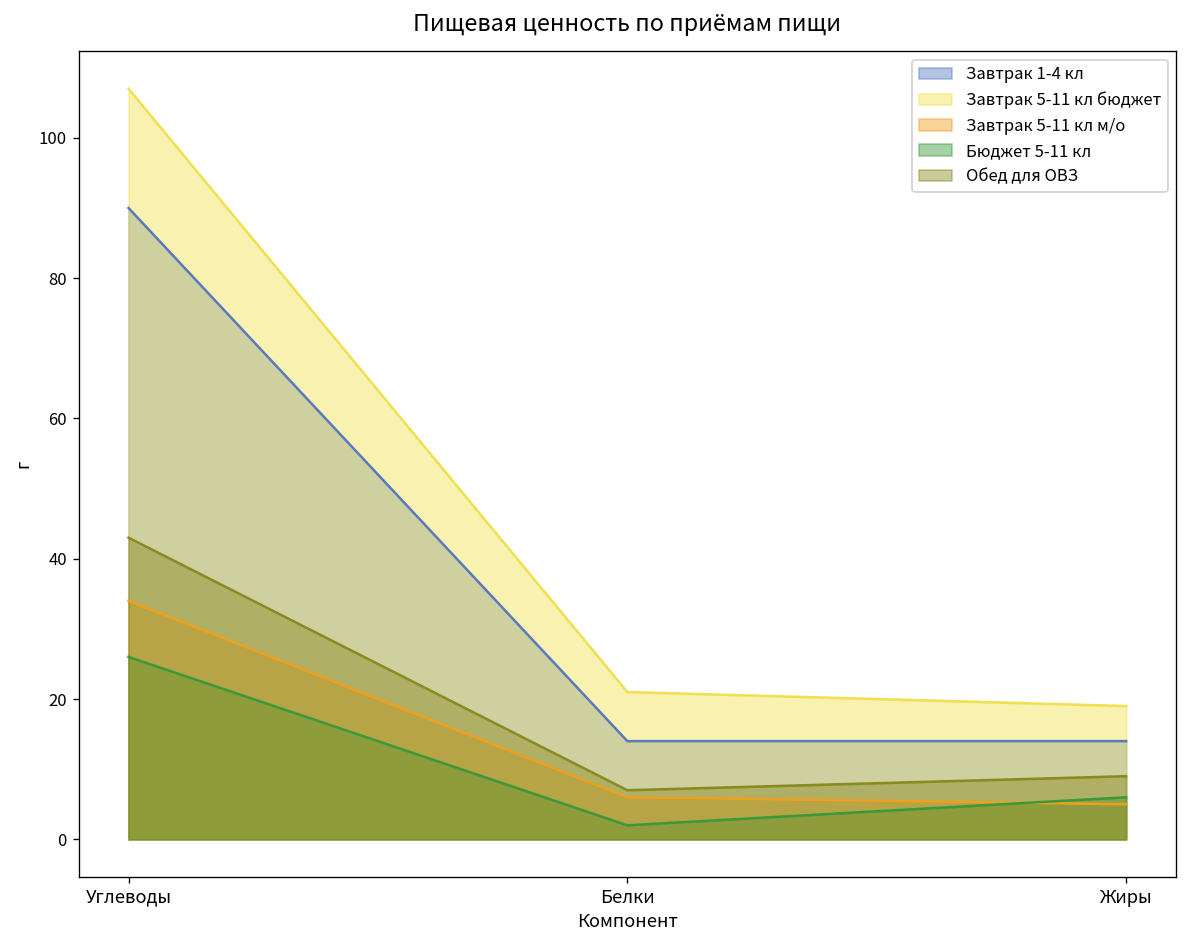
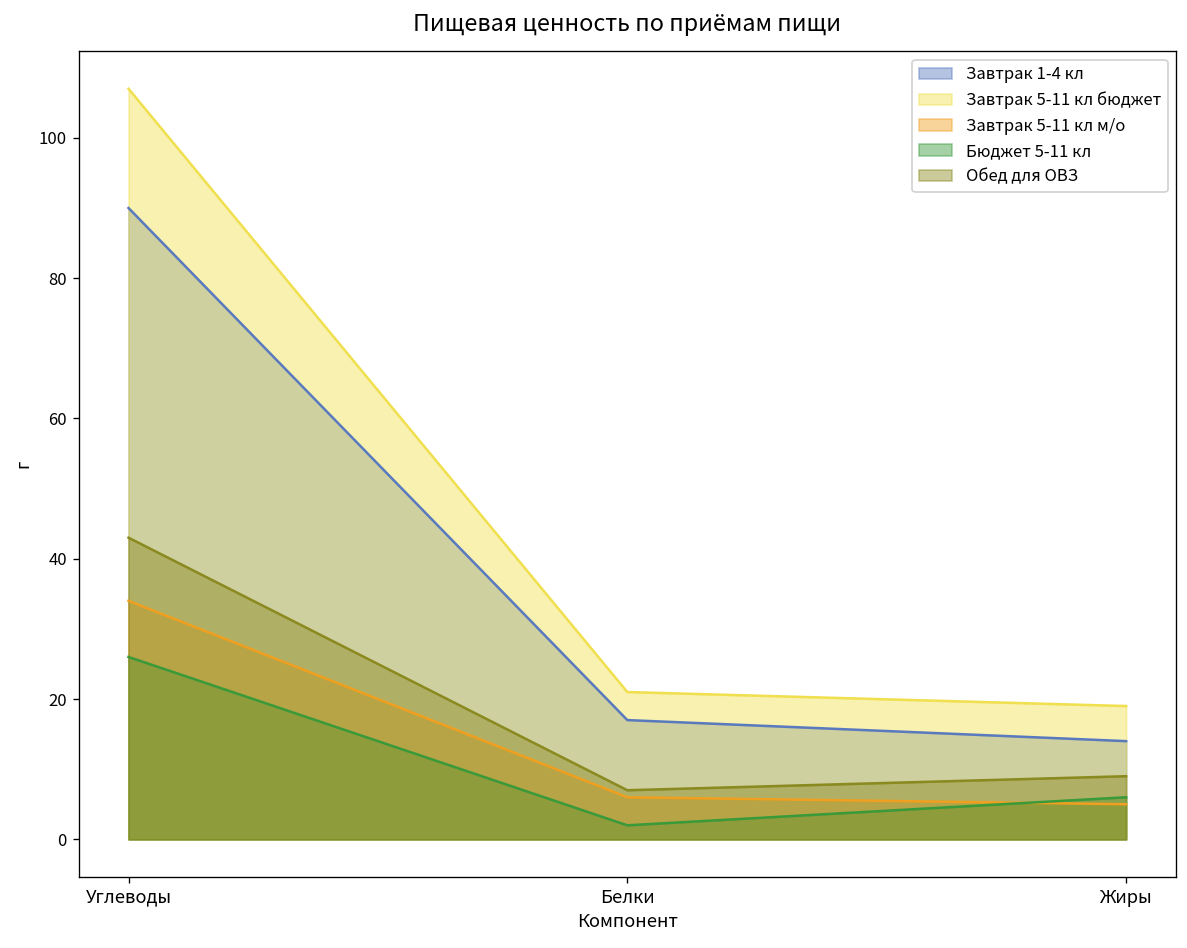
Завтрак 1-4 кл, Белки: 14 -> 17
